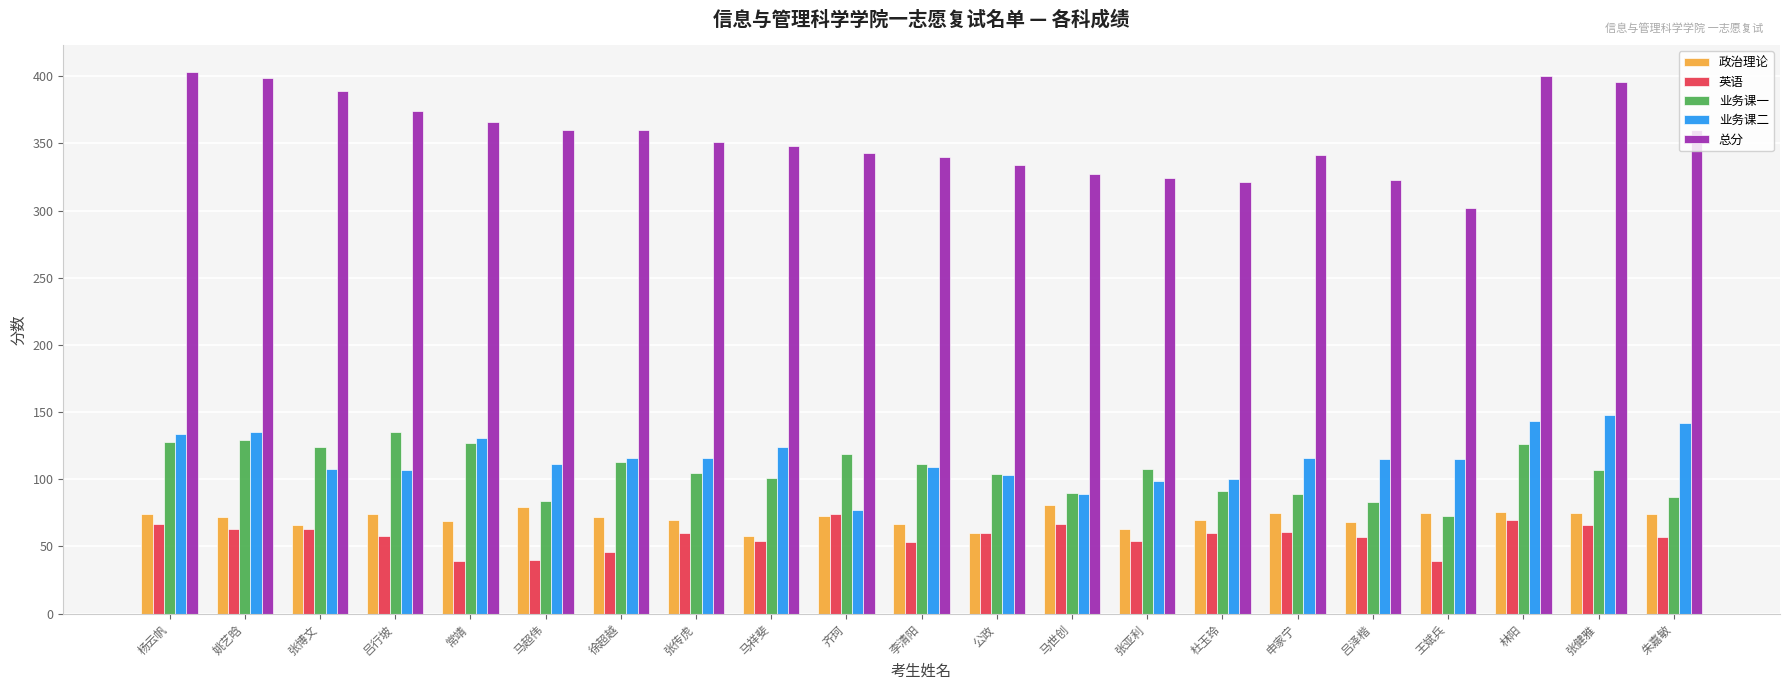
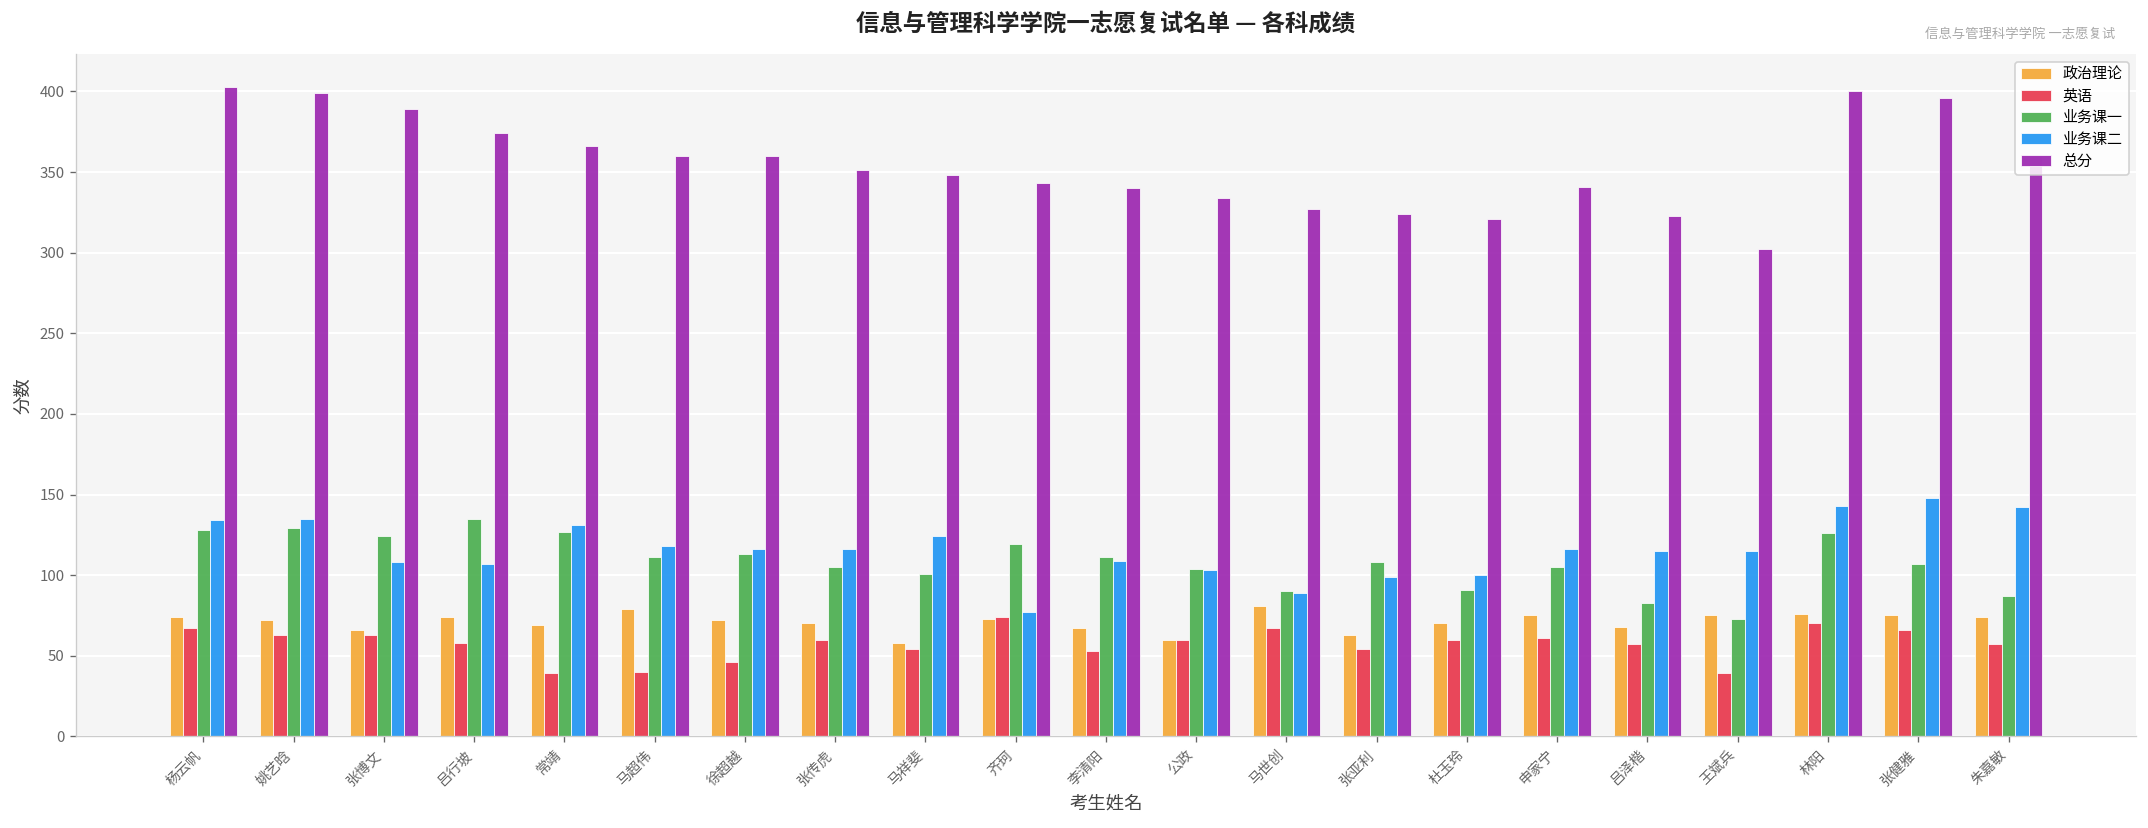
业务课一, 马超伟: 84 -> 111
业务课二, 马超伟: 111 -> 118
业务课一, 申家宁: 89 -> 105
